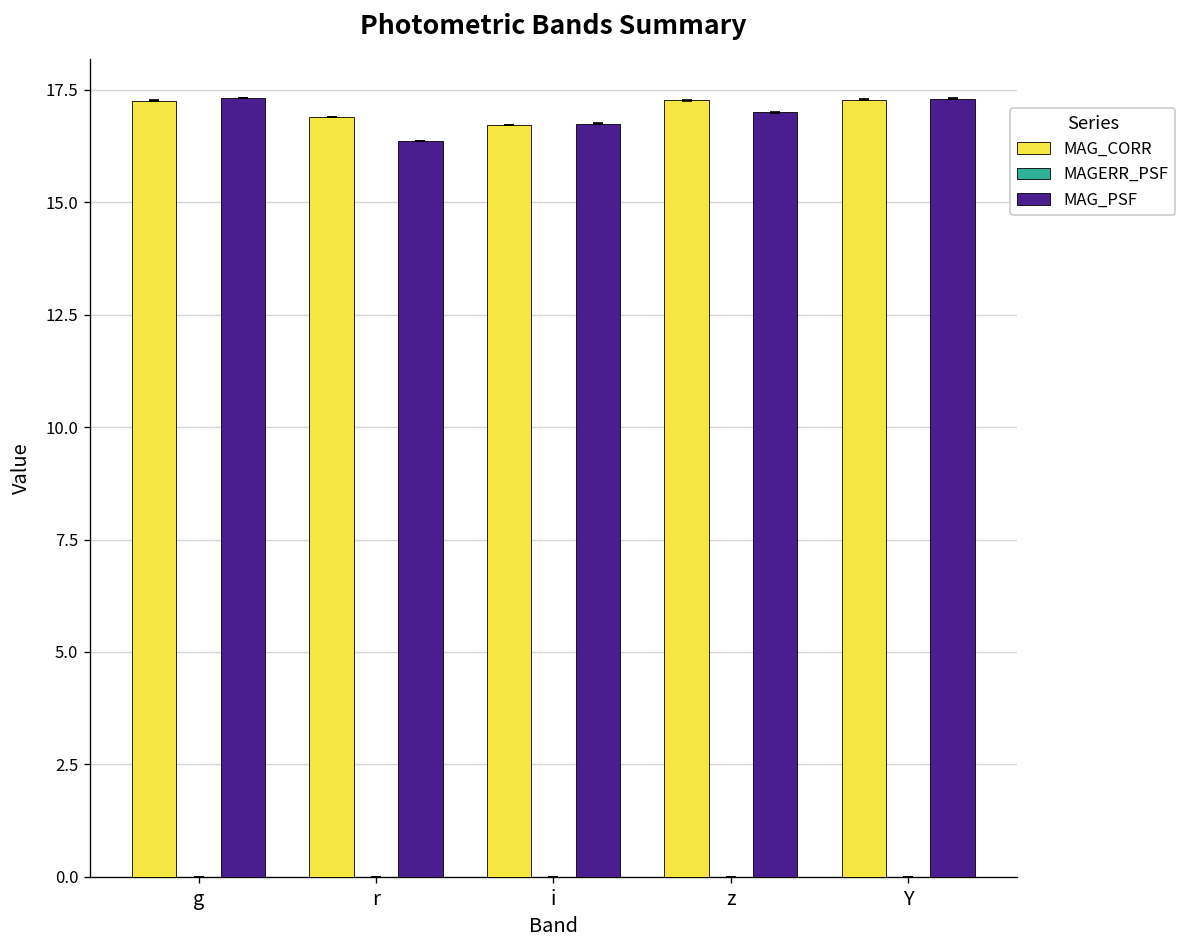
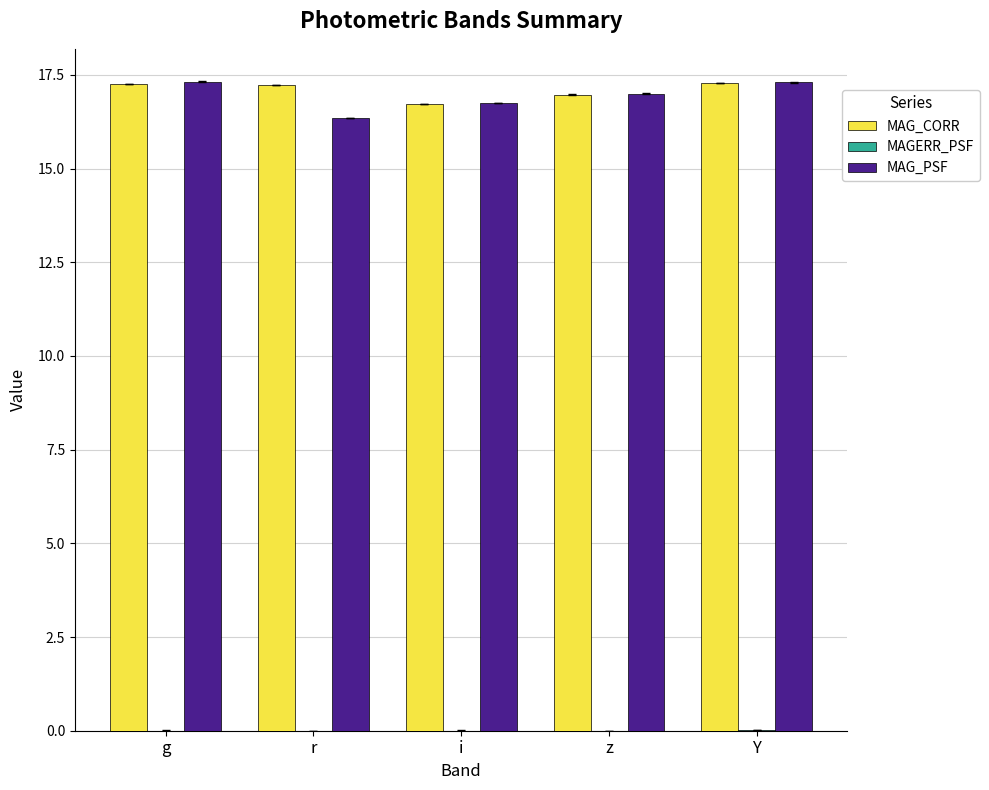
MAG_CORR, r: 16.9 -> 17.2
MAG_CORR, z: 17.3 -> 17.0
